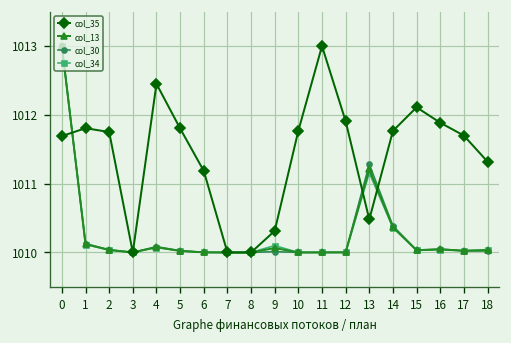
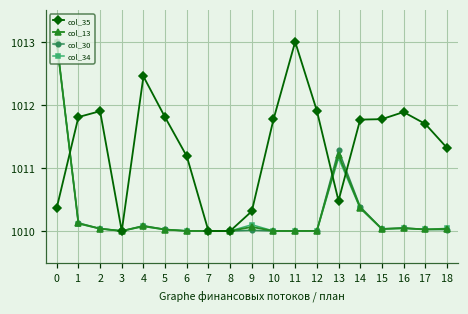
col_35, 0: 1011.7 -> 1010.4
col_35, 2: 1011.8 -> 1011.9
col_35, 15: 1012.1 -> 1011.8
